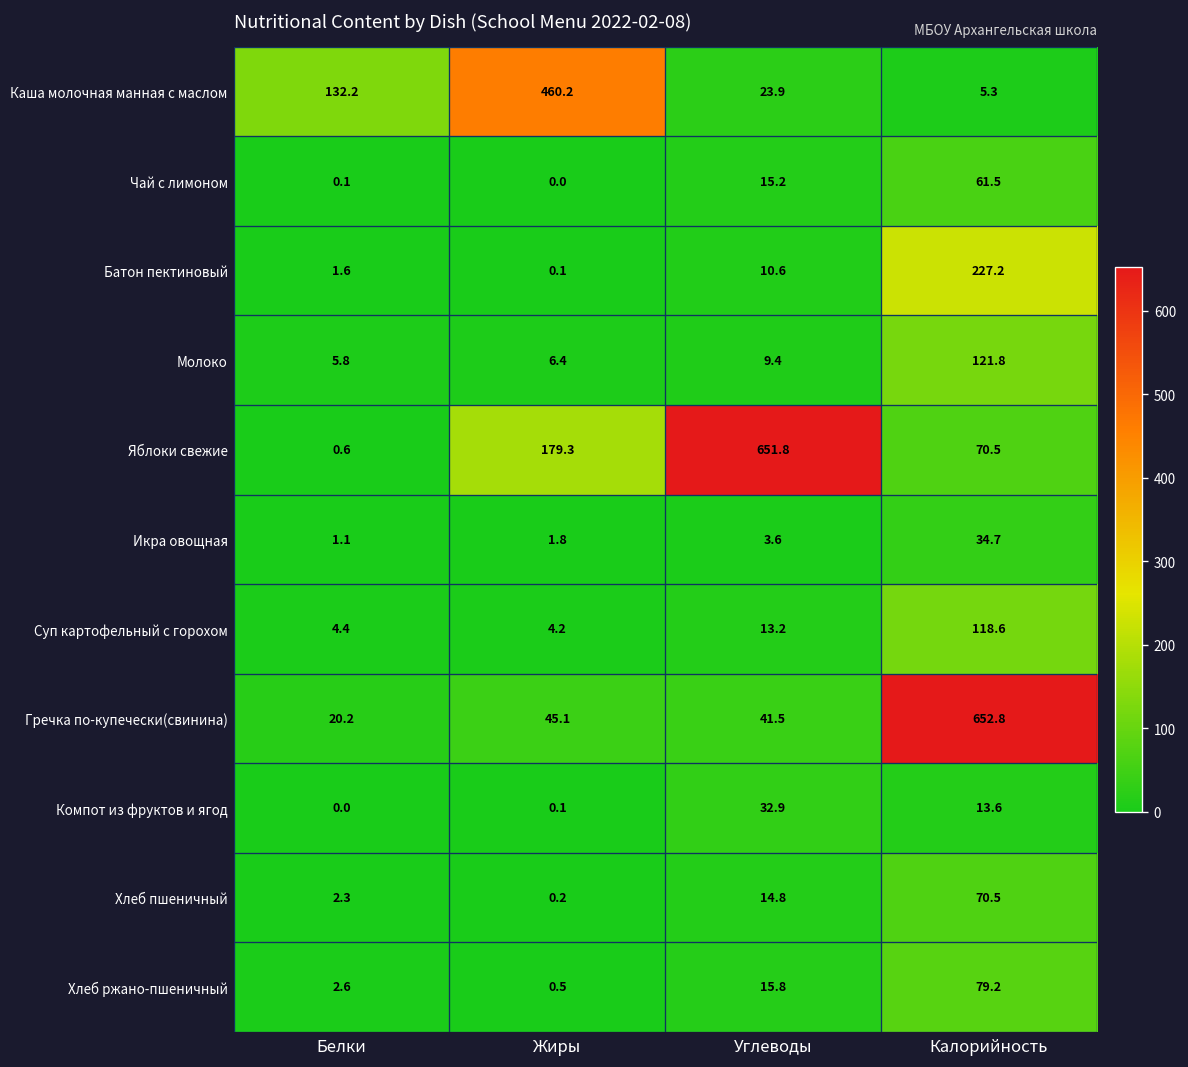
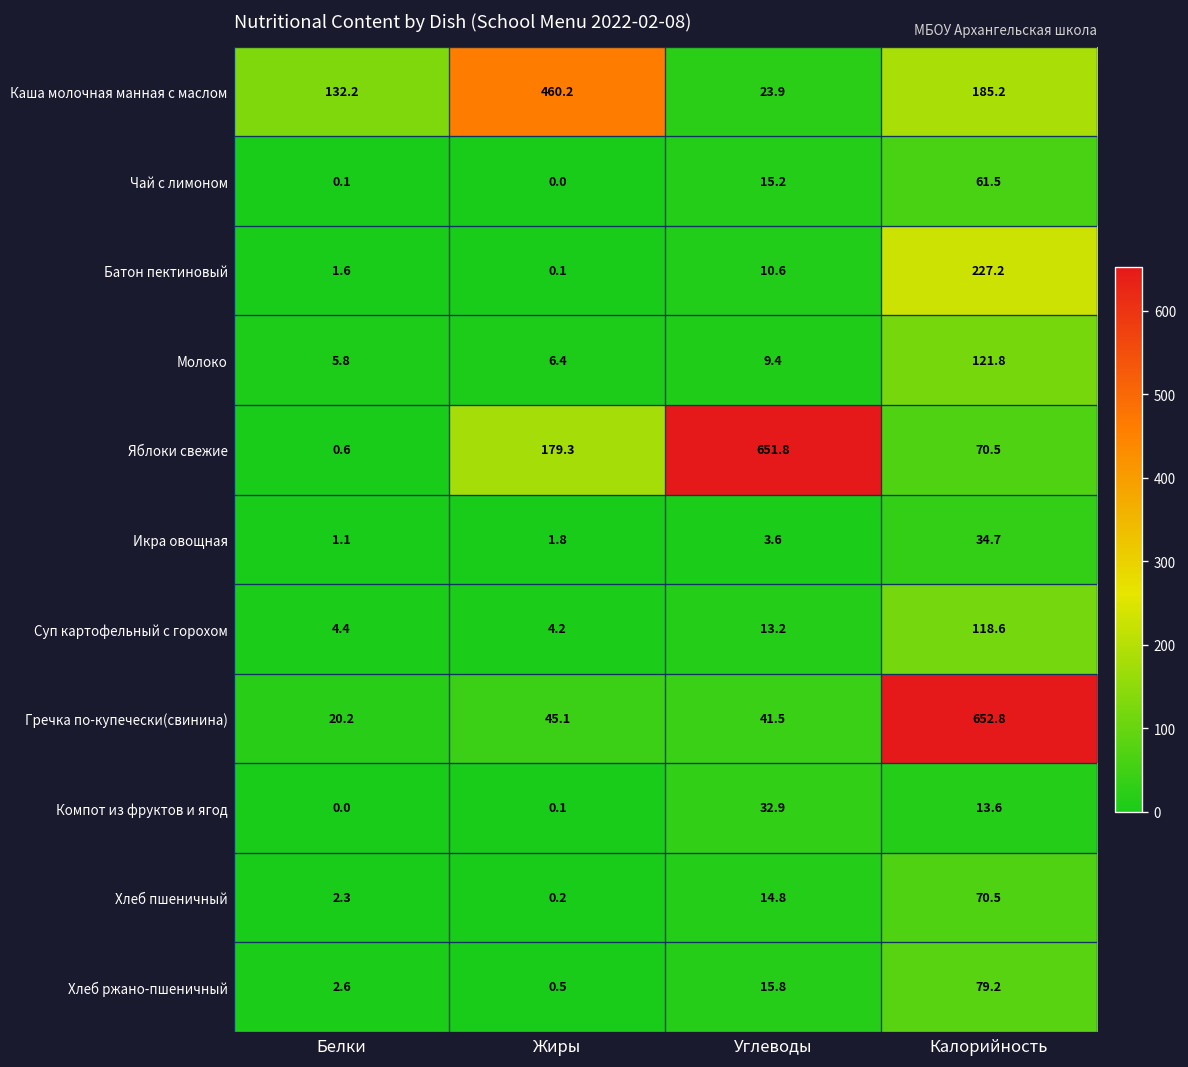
Каша молочная манная с маслом, Калорийность: 5.3 -> 185.2
